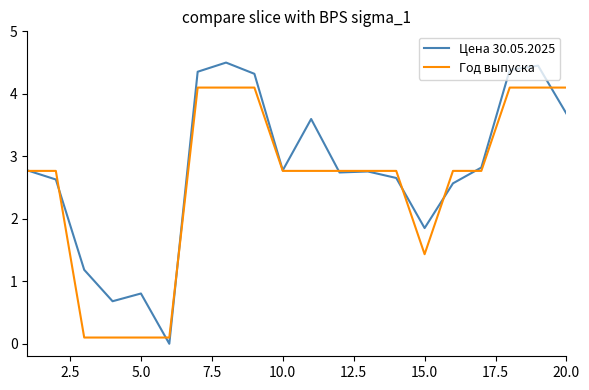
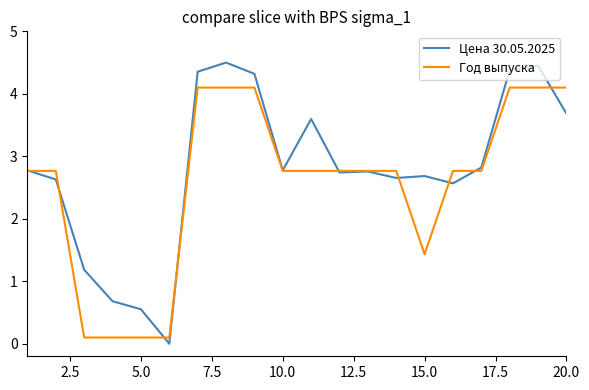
Цена 30.05.2025, 5.0: 0.8 -> 0.6
Цена 30.05.2025, 15.0: 1.9 -> 2.7
